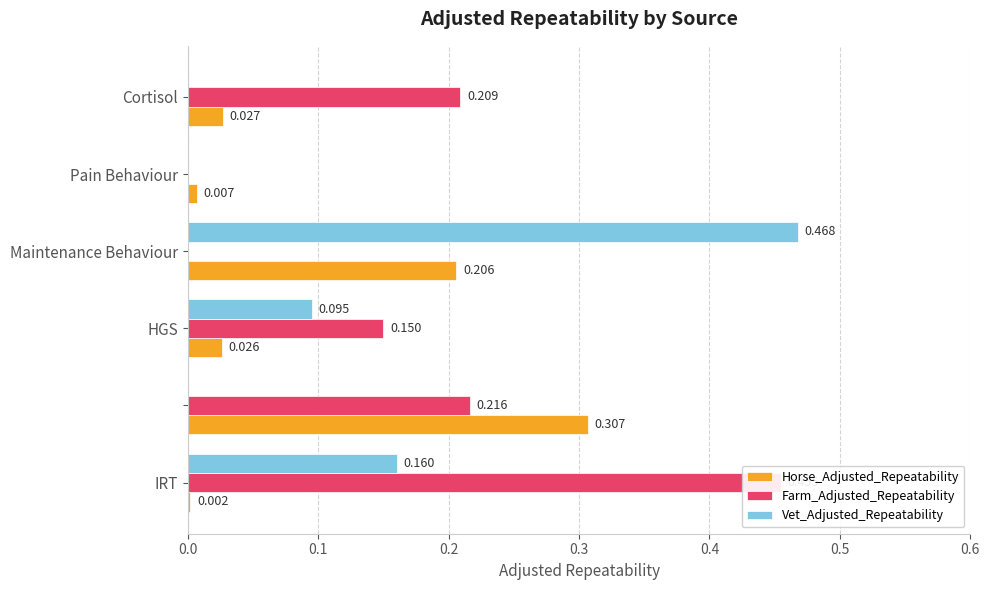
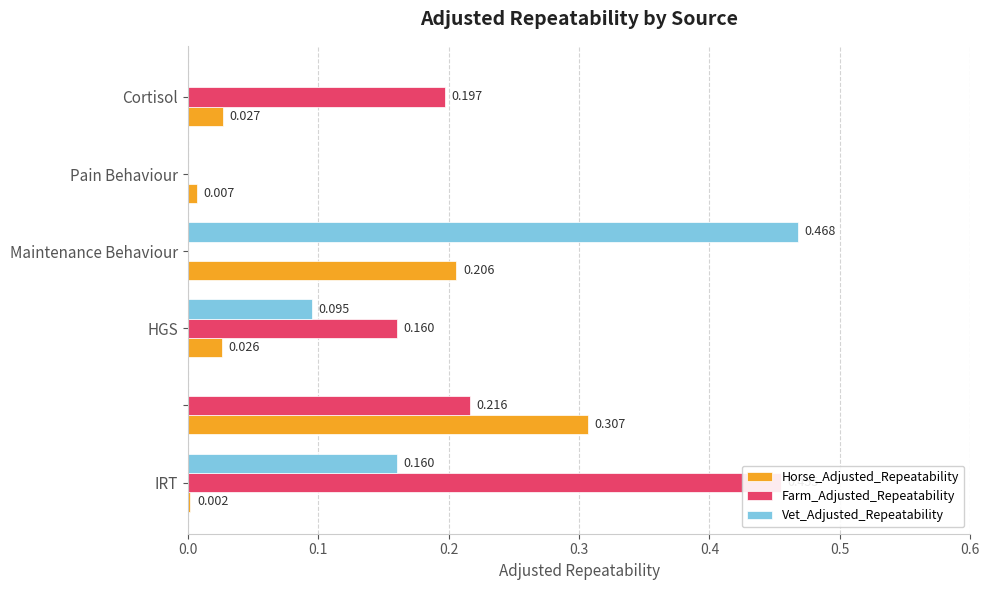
Farm_Adjusted_Repeatability, Cortisol: 0.209 -> 0.197
Farm_Adjusted_Repeatability, HGS: 0.150 -> 0.160
